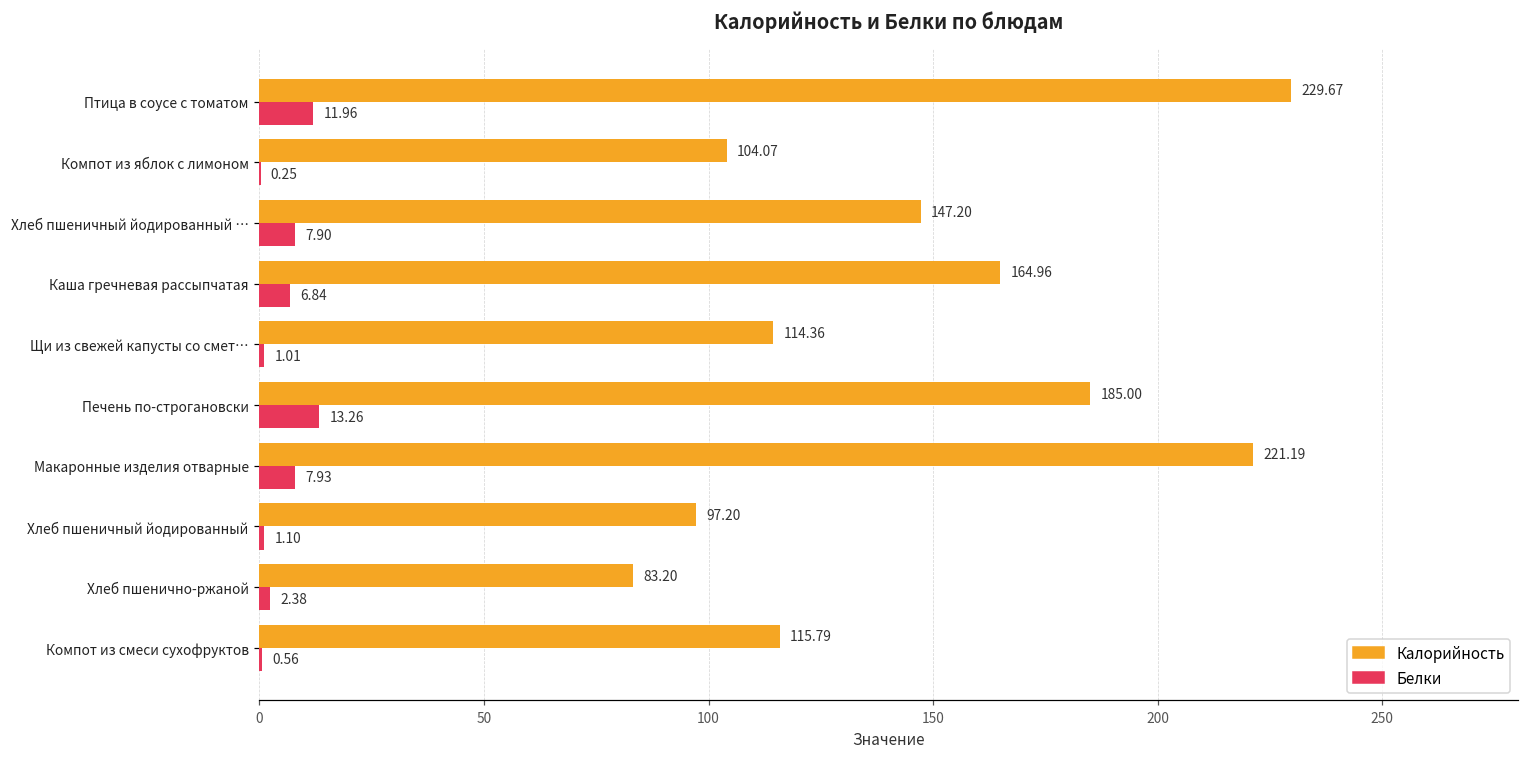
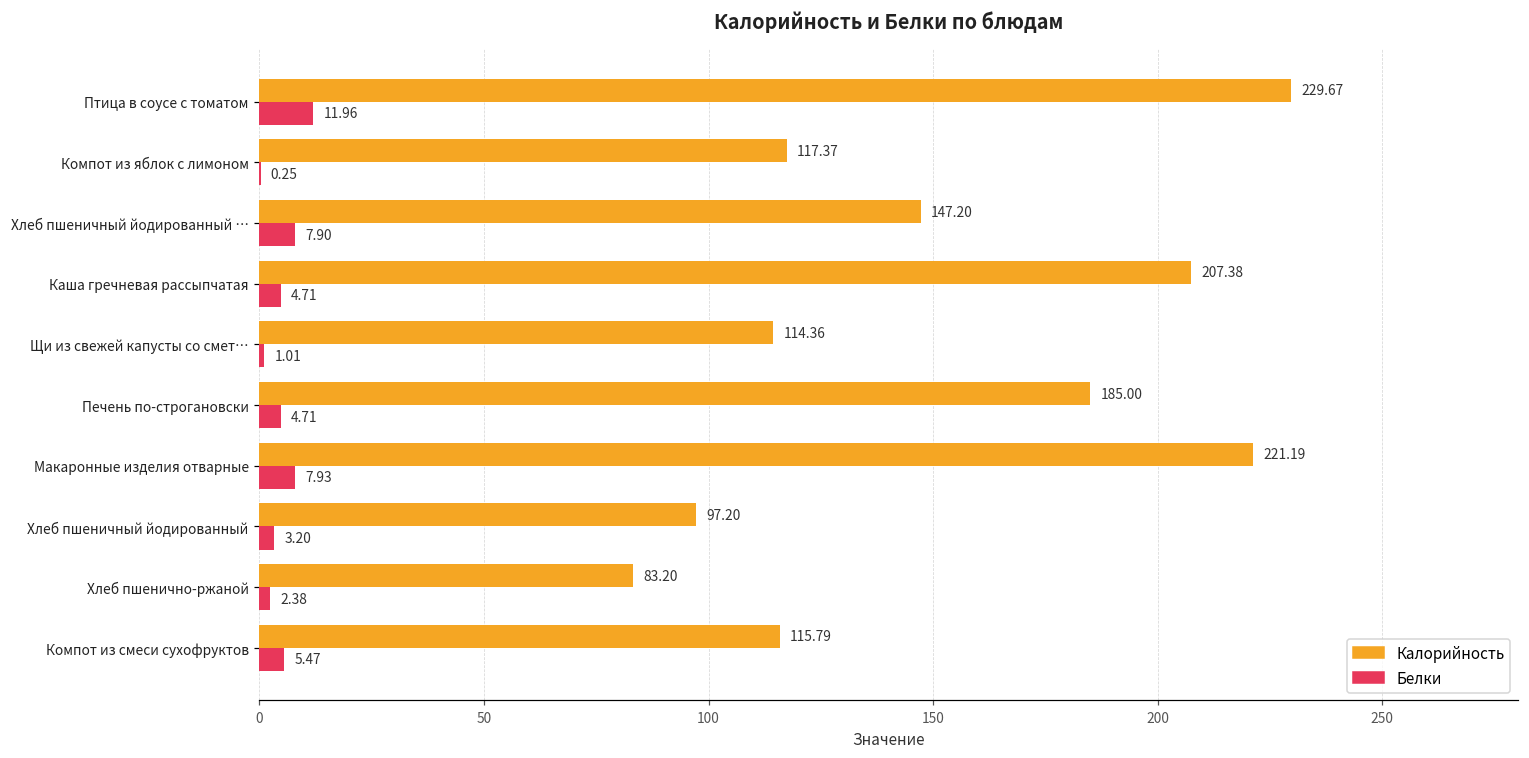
Калорийность, Компот из яблок с лимоном: 104.07 -> 117.37
Калорийность, Каша гречневая рассыпчатая: 164.96 -> 207.38
Белки, Каша гречневая рассыпчатая: 6.84 -> 4.71
Белки, Печень по-строгановски: 13.26 -> 4.71
Белки, Хлеб пшеничный йодированный: 1.10 -> 3.20
Белки, Компот из смеси сухофруктов: 0.56 -> 5.47
